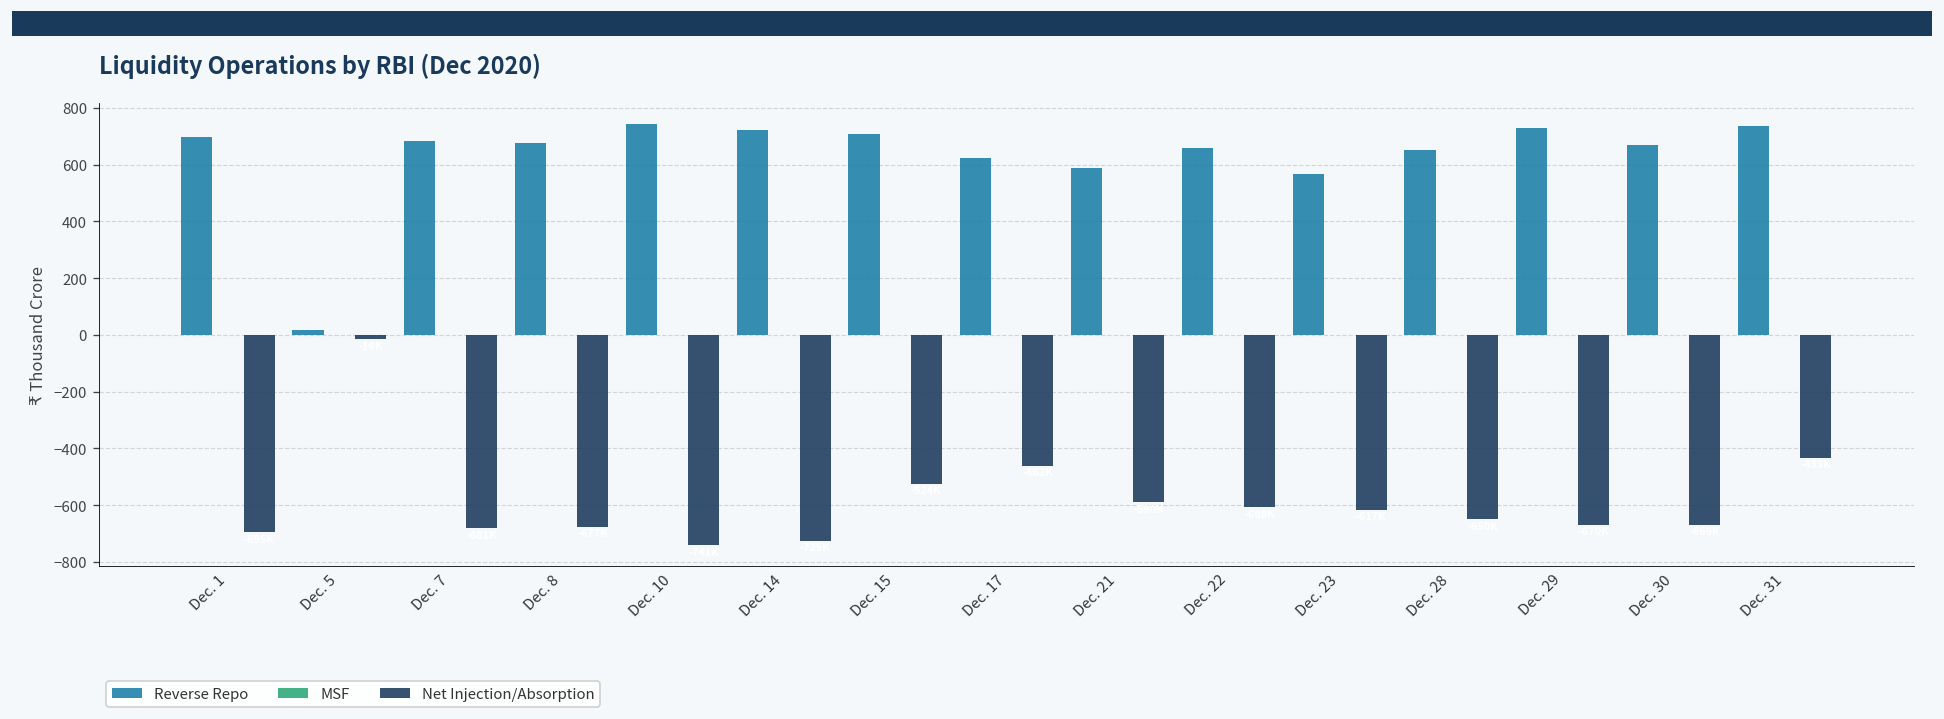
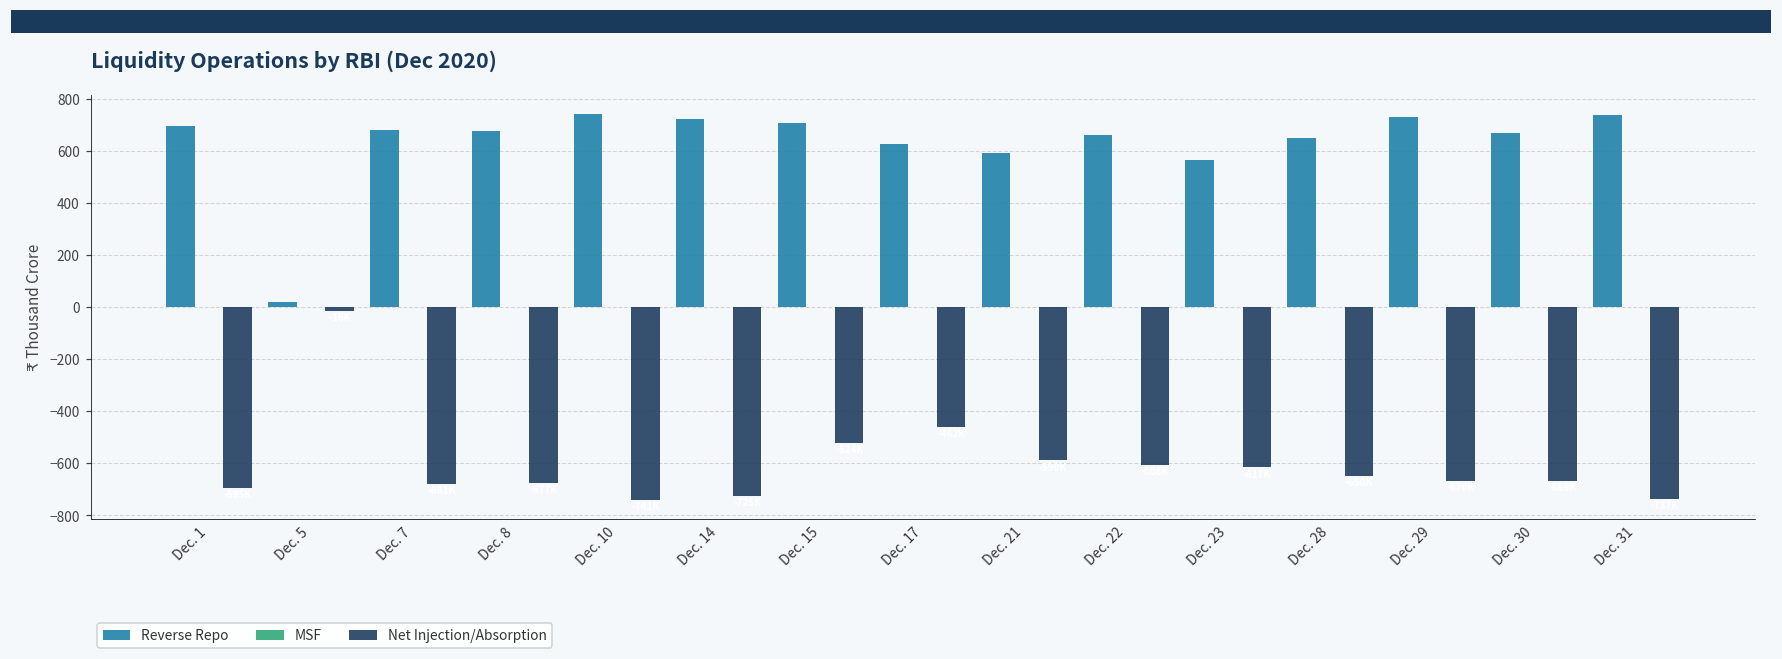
Net Injection/Absorption, Dec. 31: -430 -> -740
